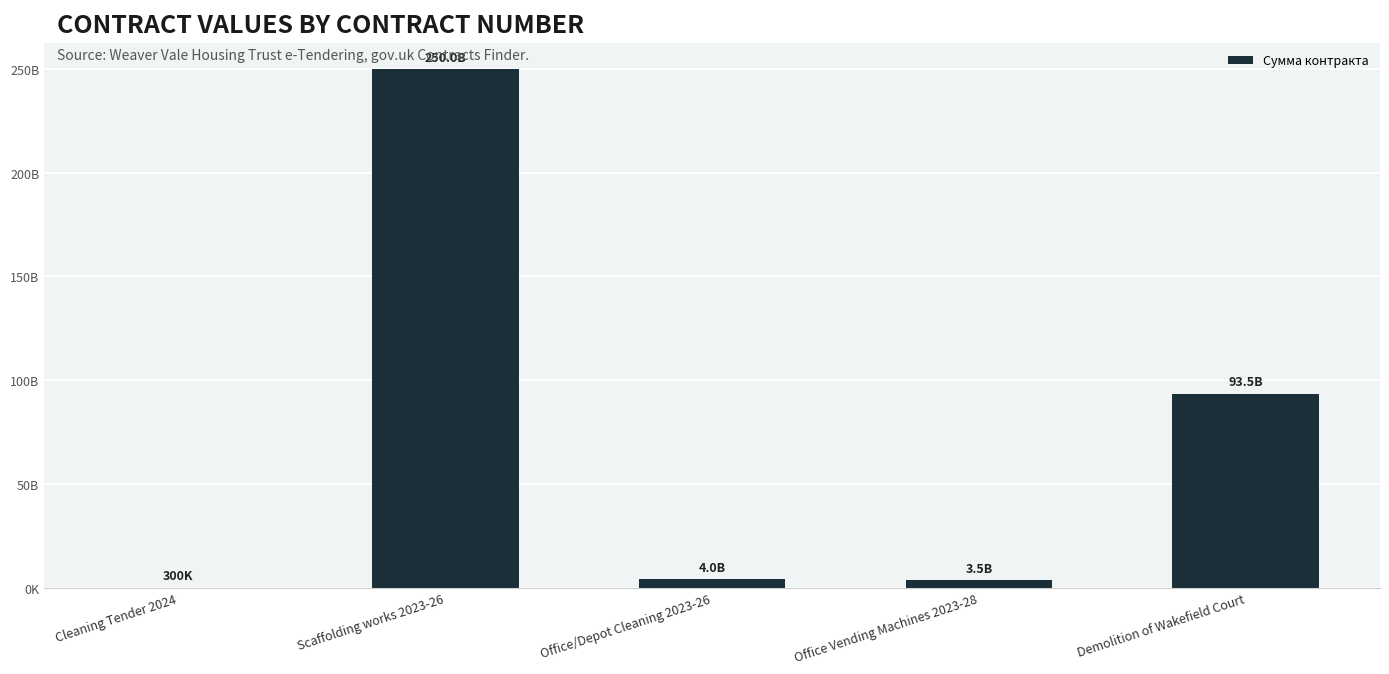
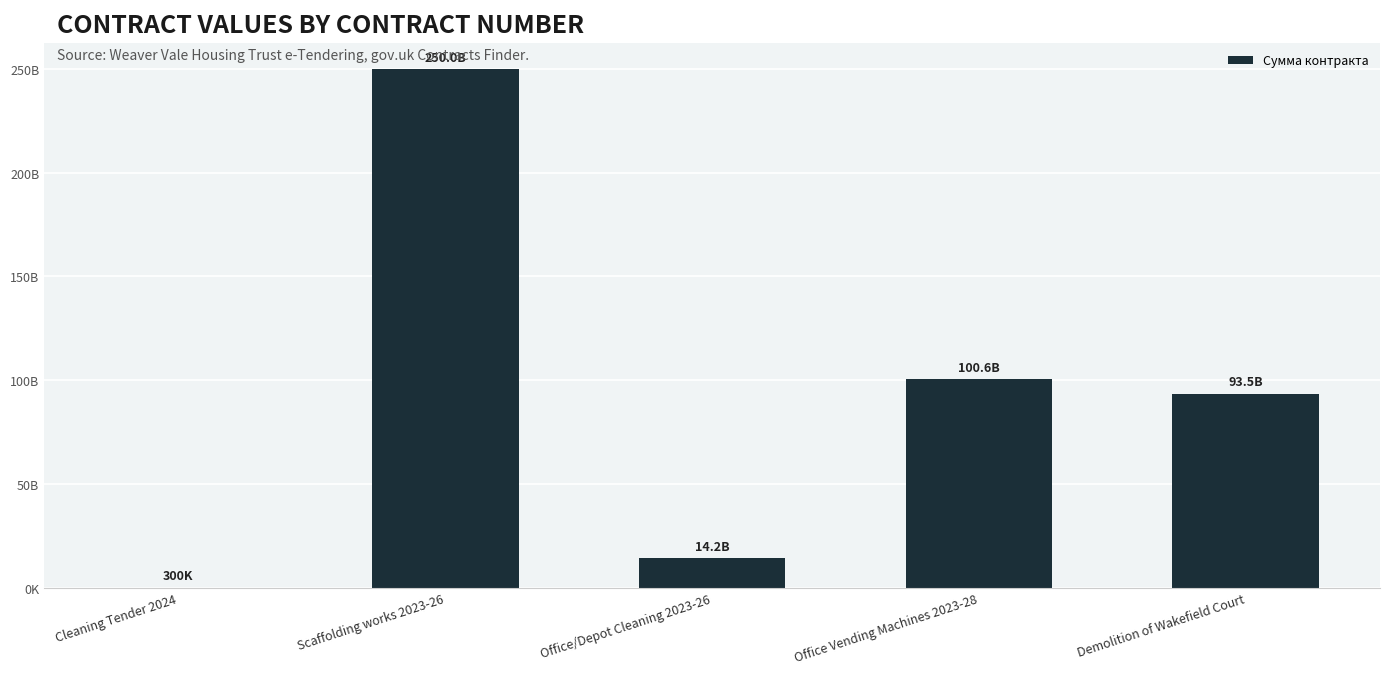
Office/Depot Cleaning 2023-26: 4.0B -> 14.2B
Office Vending Machines 2023-28: 3.5B -> 100.6B
